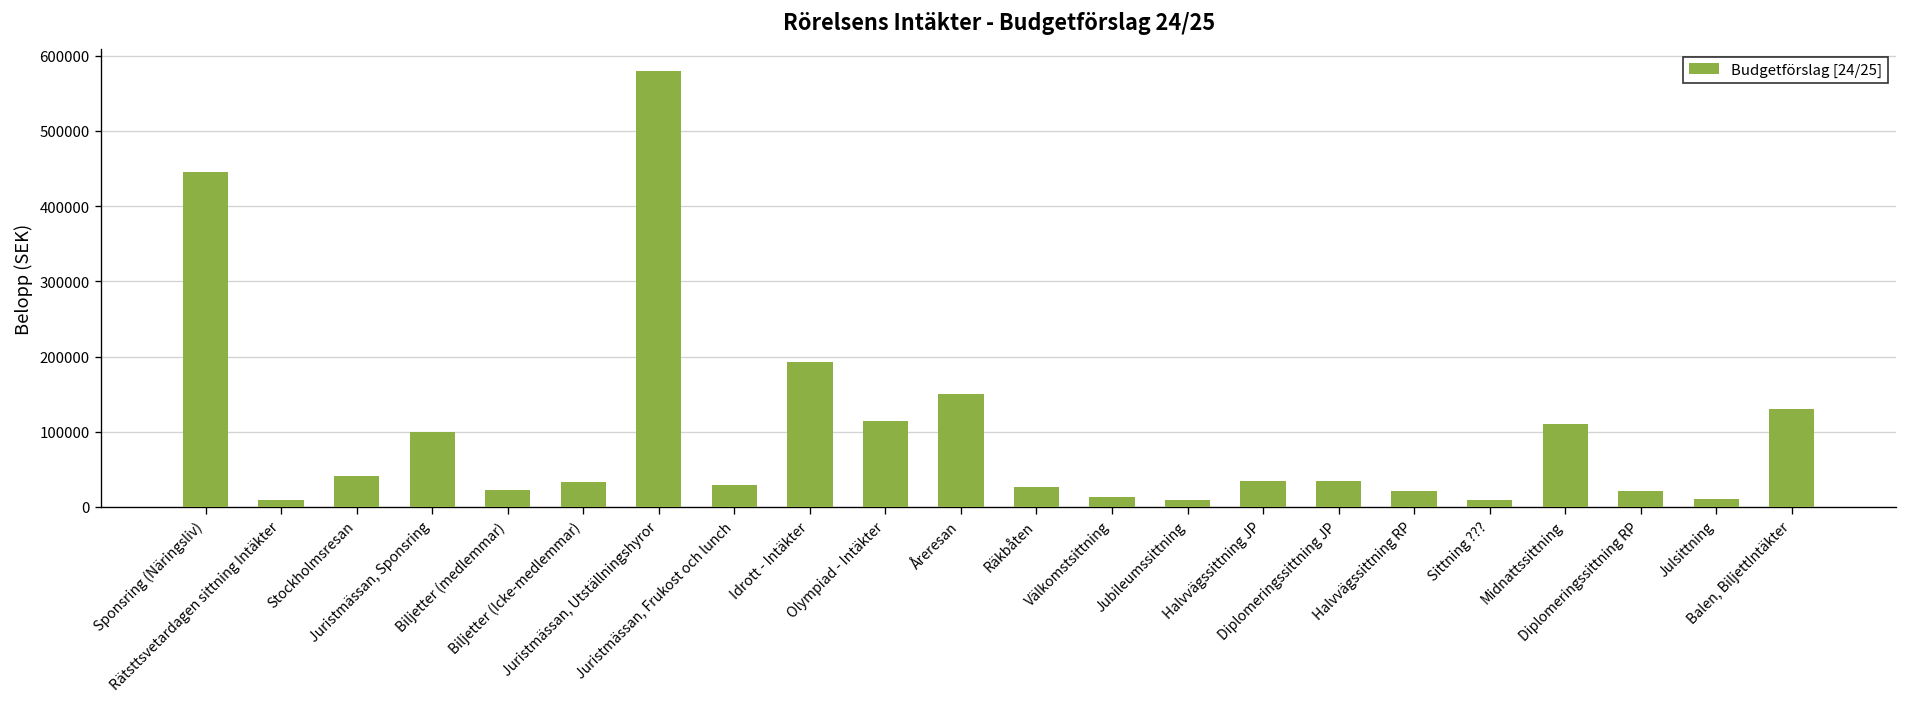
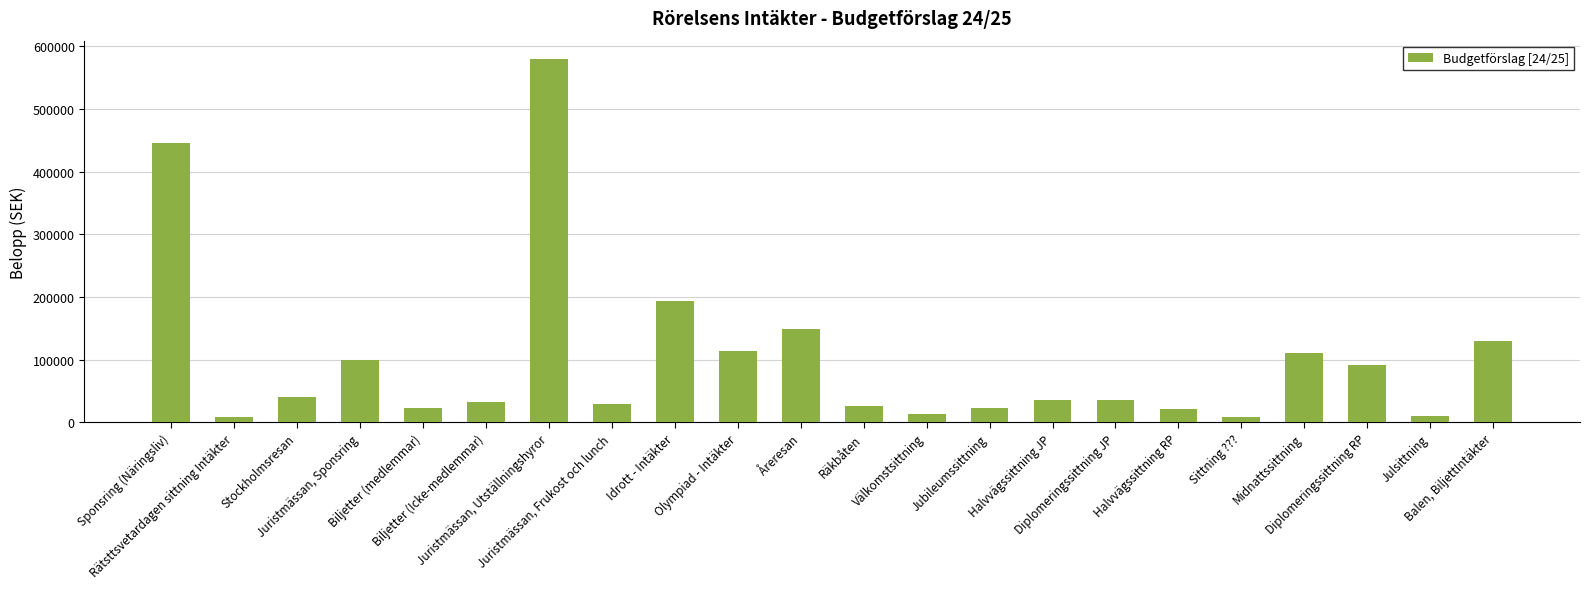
Jubileumssittning: 10000 -> 20000
Diplomeringssittning RP: 20000 -> 90000
